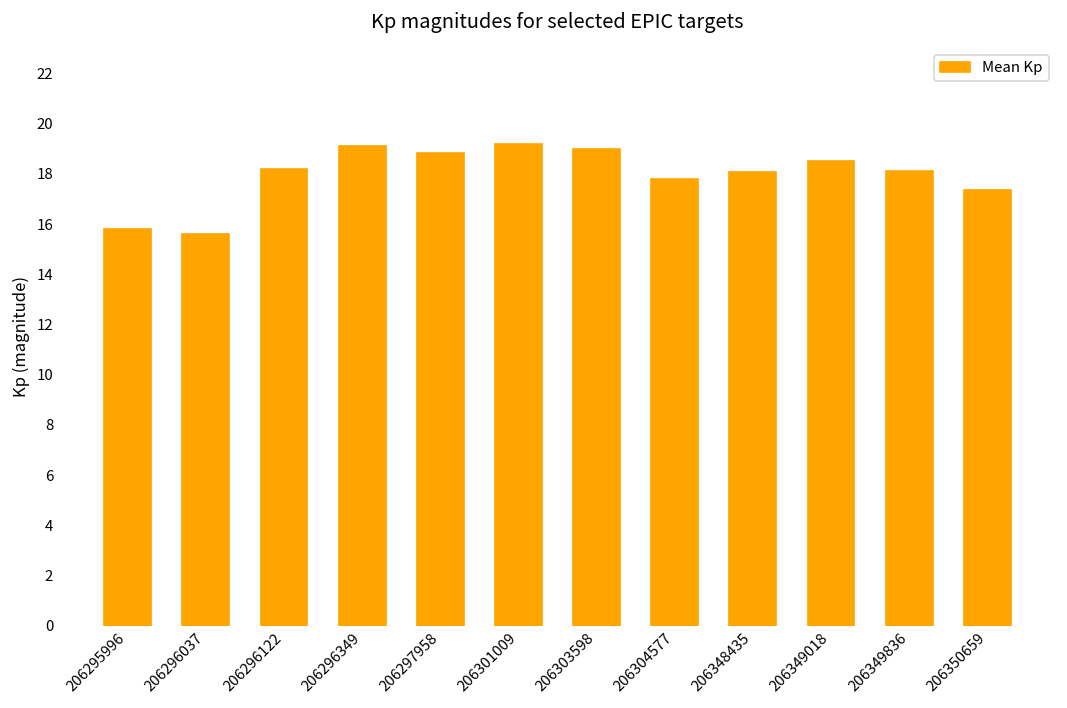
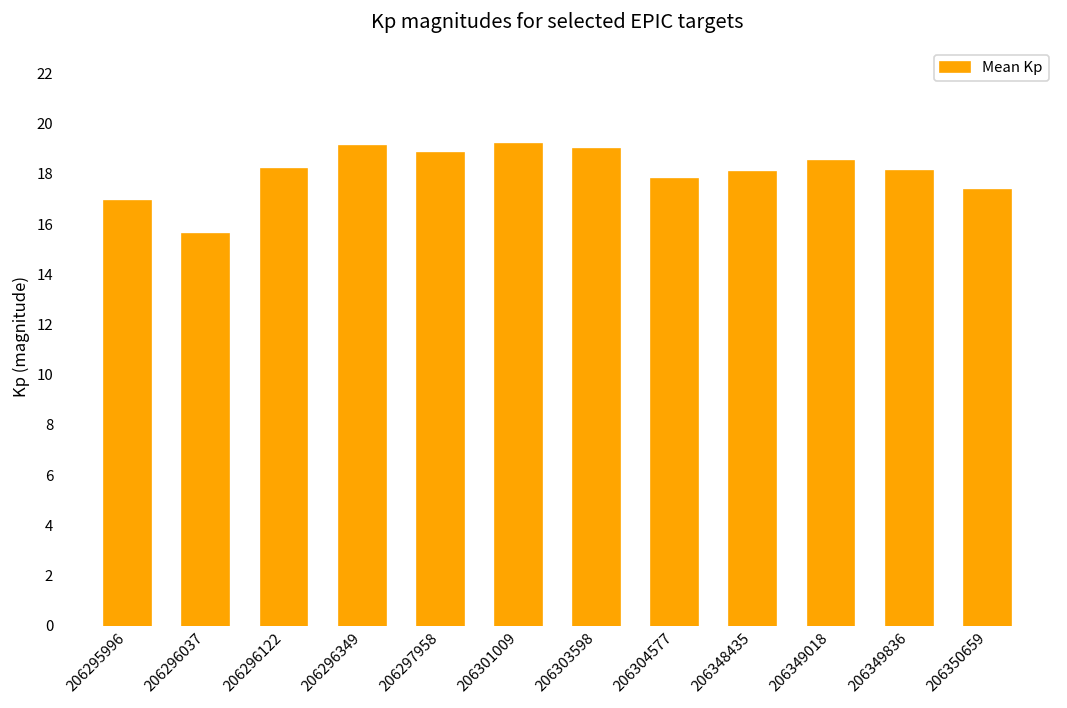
206295996: 15.8 -> 16.9
